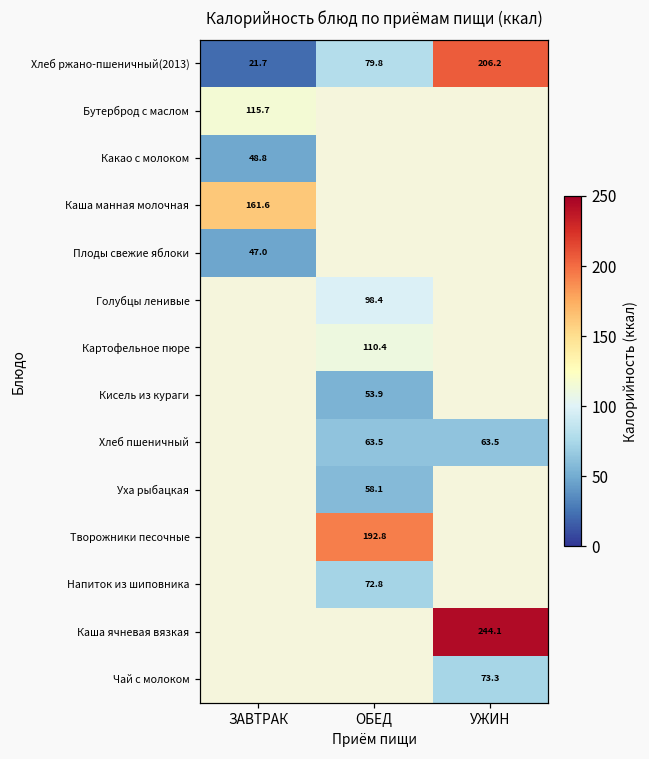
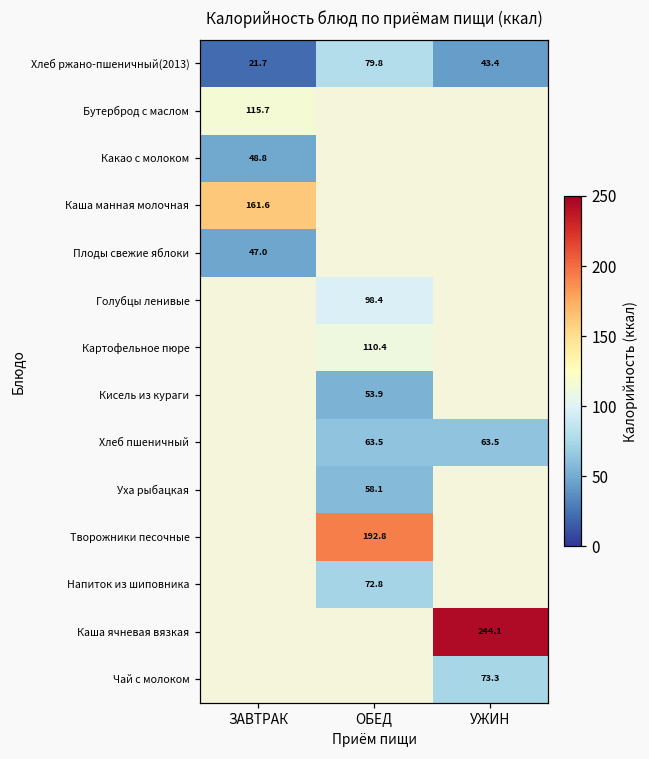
Хлеб ржано-пшеничный(2013), УЖИН: 206.2 -> 43.4
